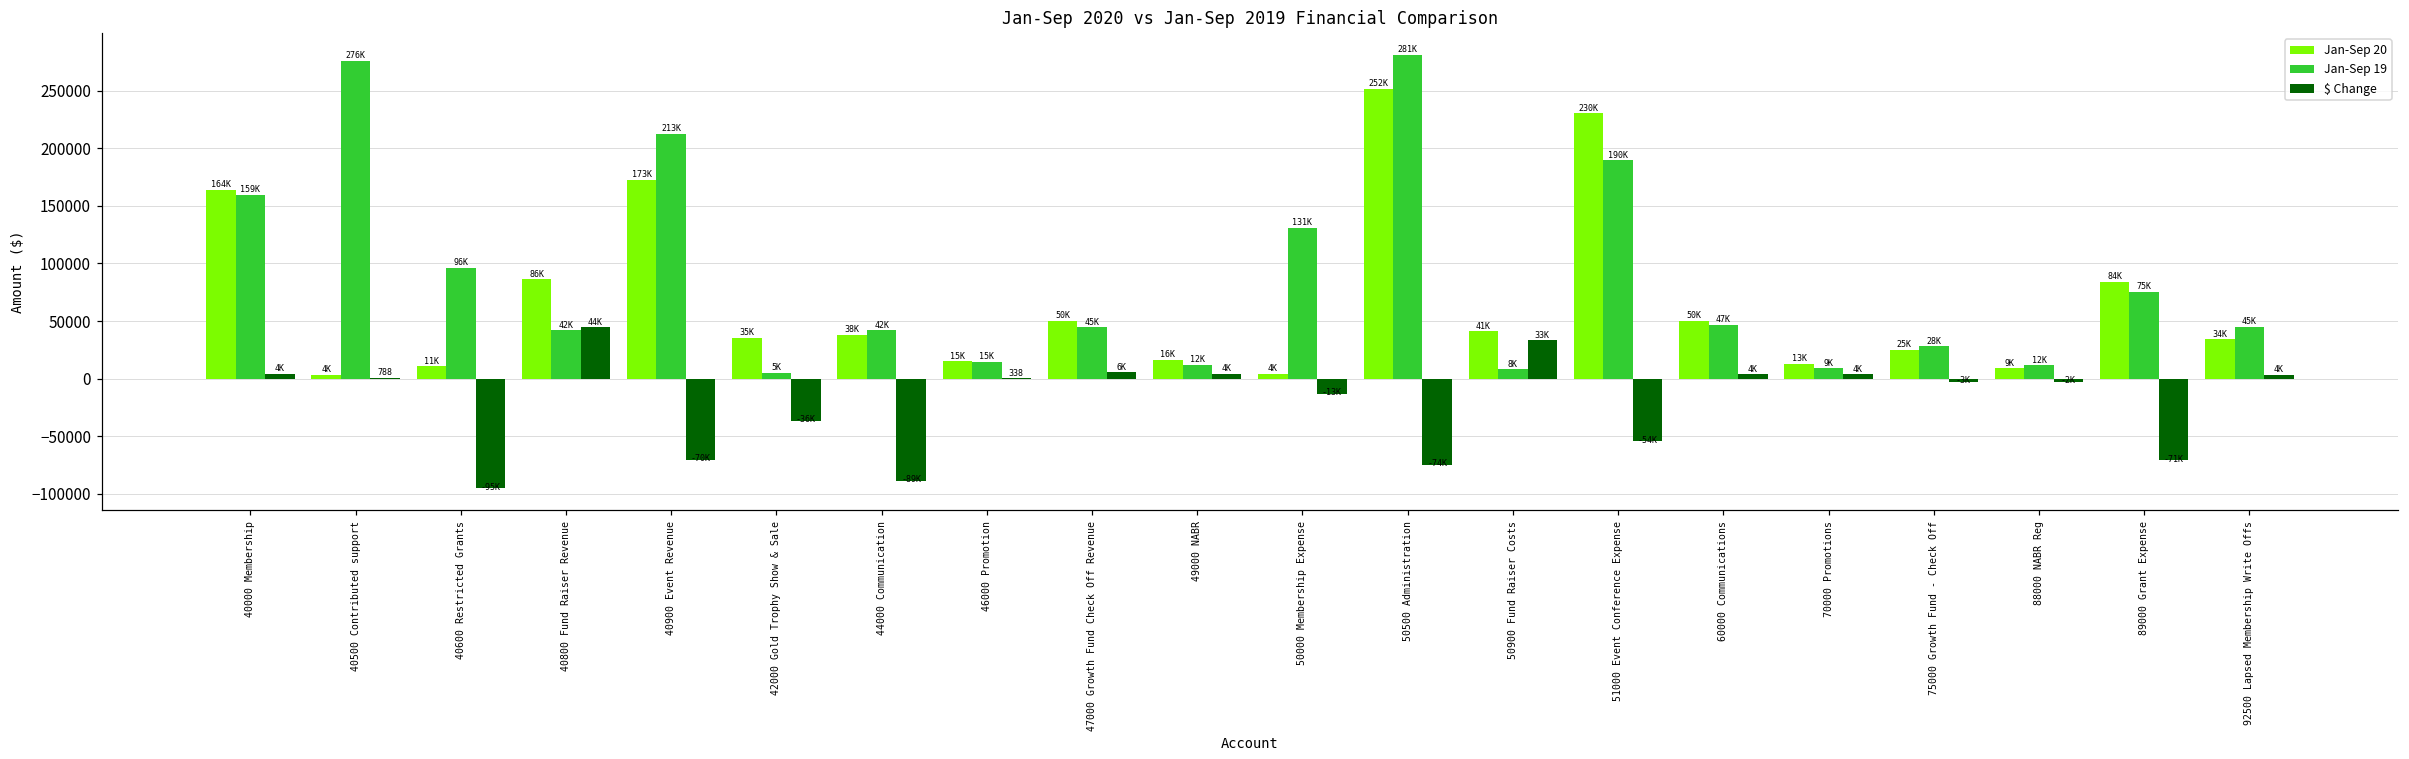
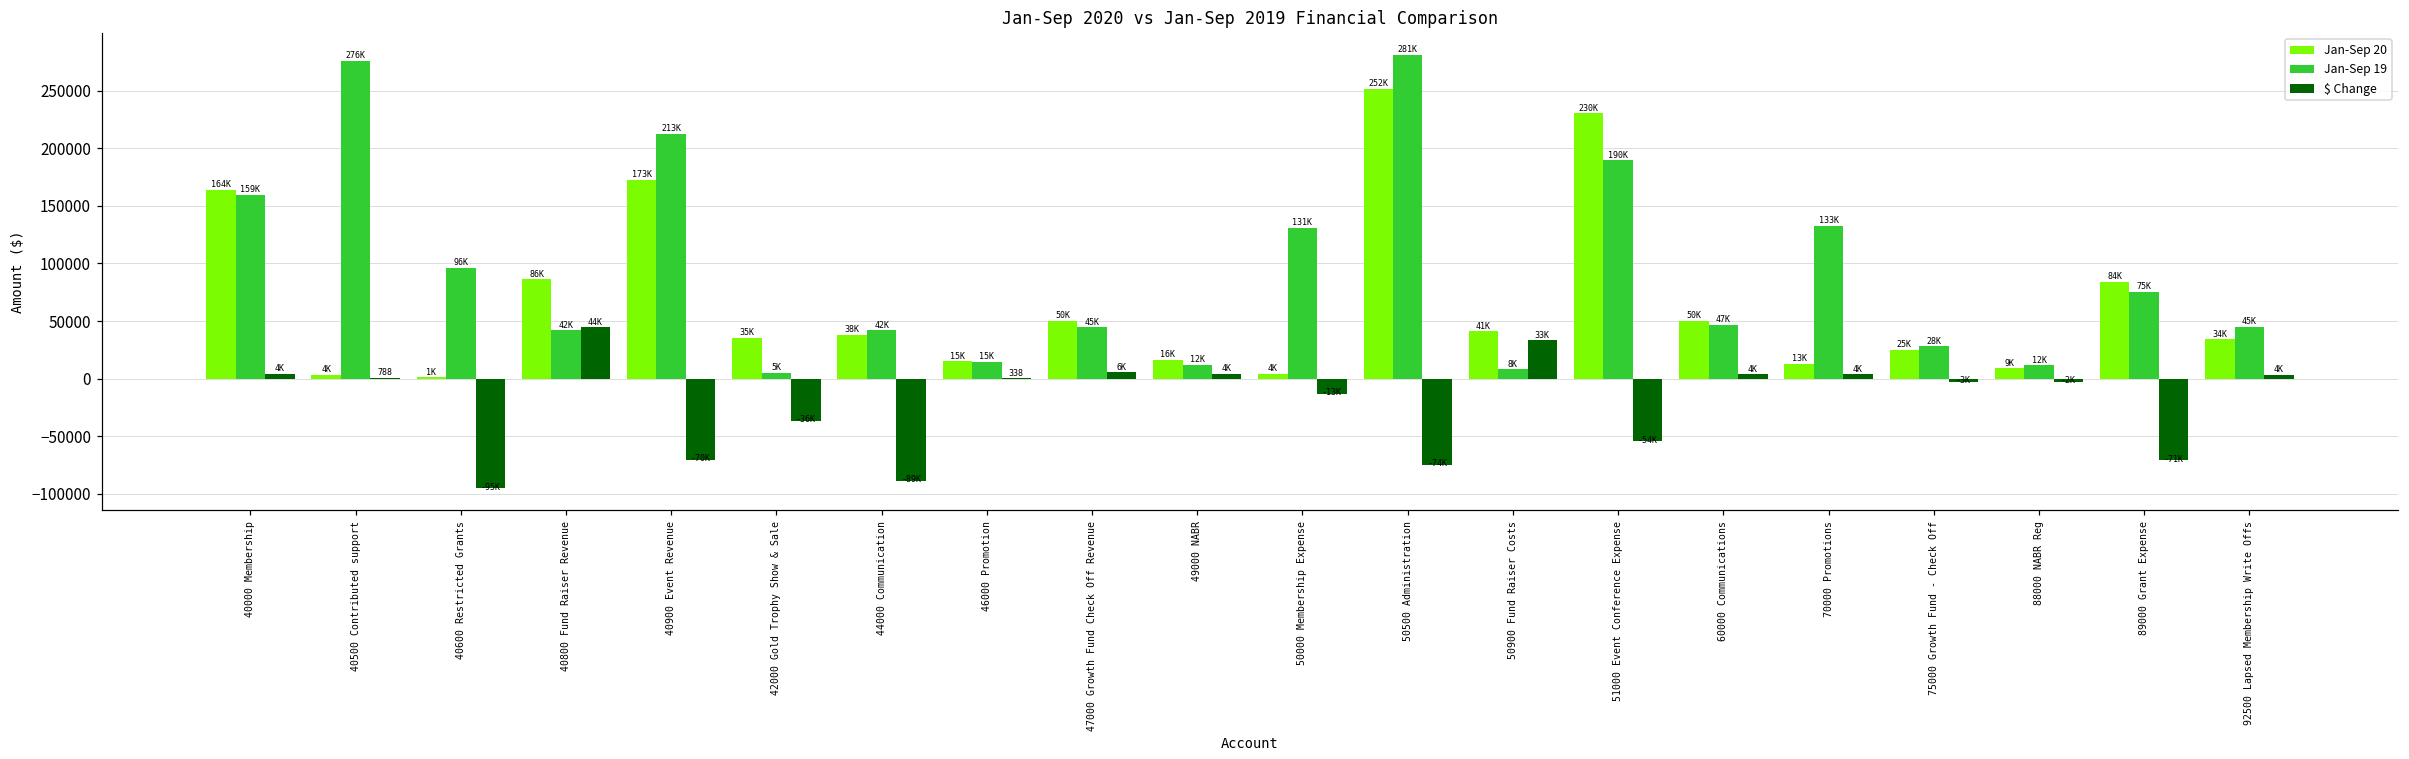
Jan-Sep 20, 40600 Restricted Grants: 11K -> 1K
Jan-Sep 19, 70000 Promotions: 9K -> 133K
